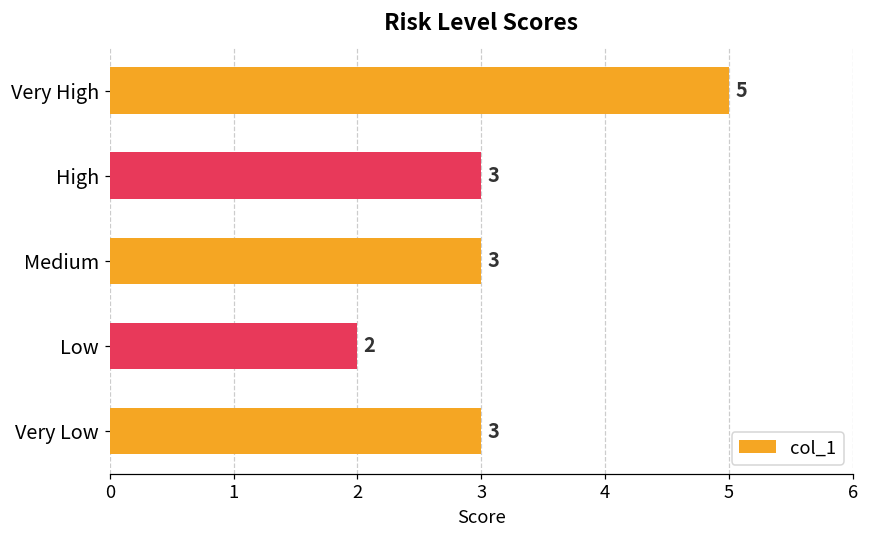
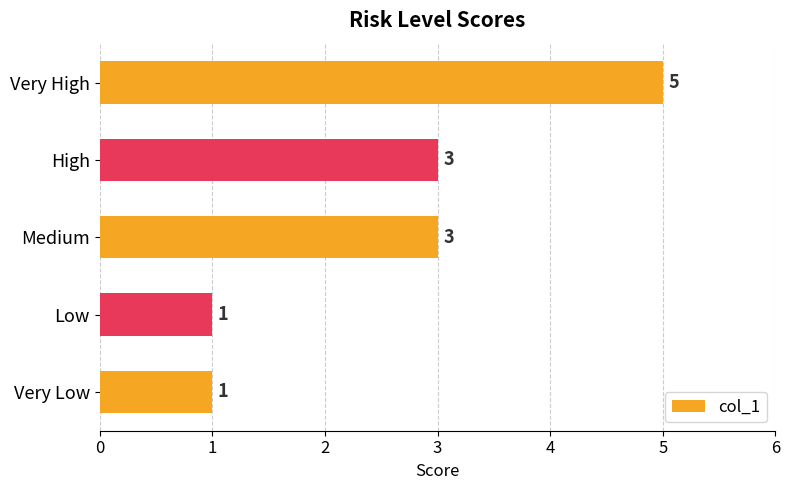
Low: 2 -> 1
Very Low: 3 -> 1
